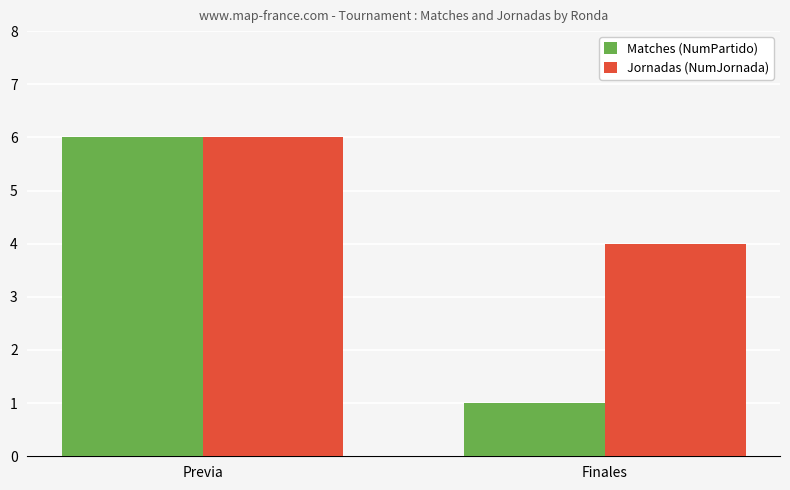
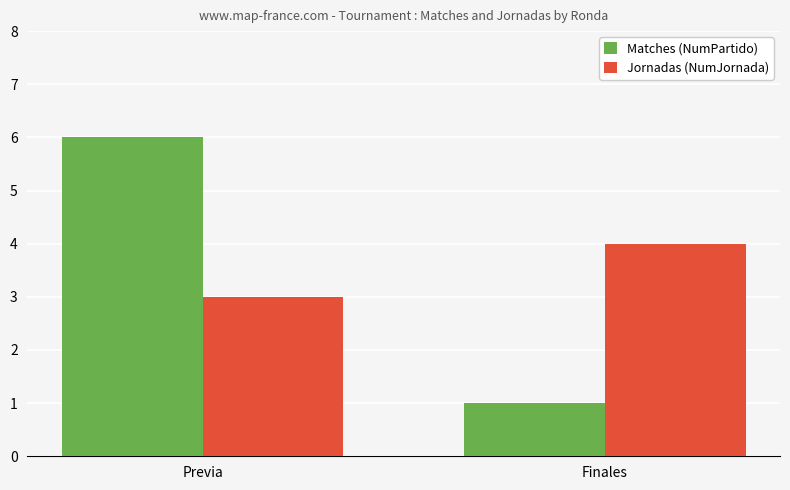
Jornadas (NumJornada), Previa: 6 -> 3
